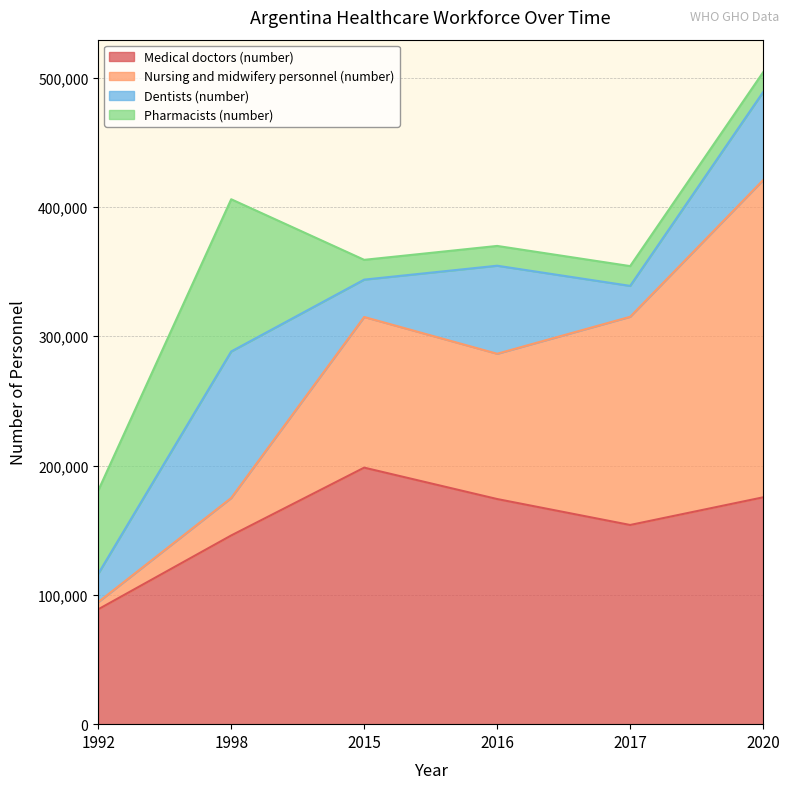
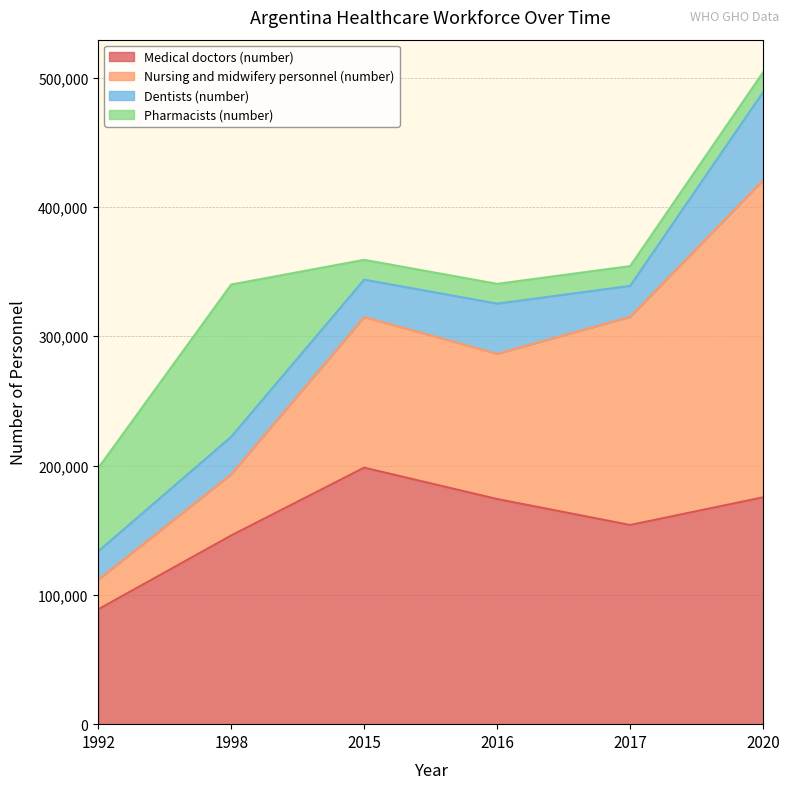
Nursing and midwifery personnel (number), 1992: 6,000 -> 23,000
Nursing and midwifery personnel (number), 1998: 29,000 -> 47,000
Dentists (number), 1998: 113,000 -> 29,000
Dentists (number), 2016: 68,000 -> 39,000
